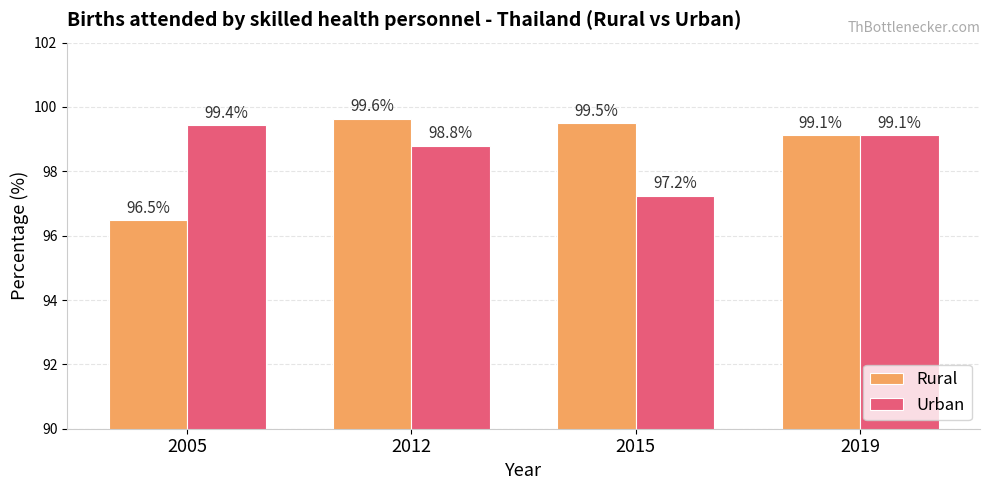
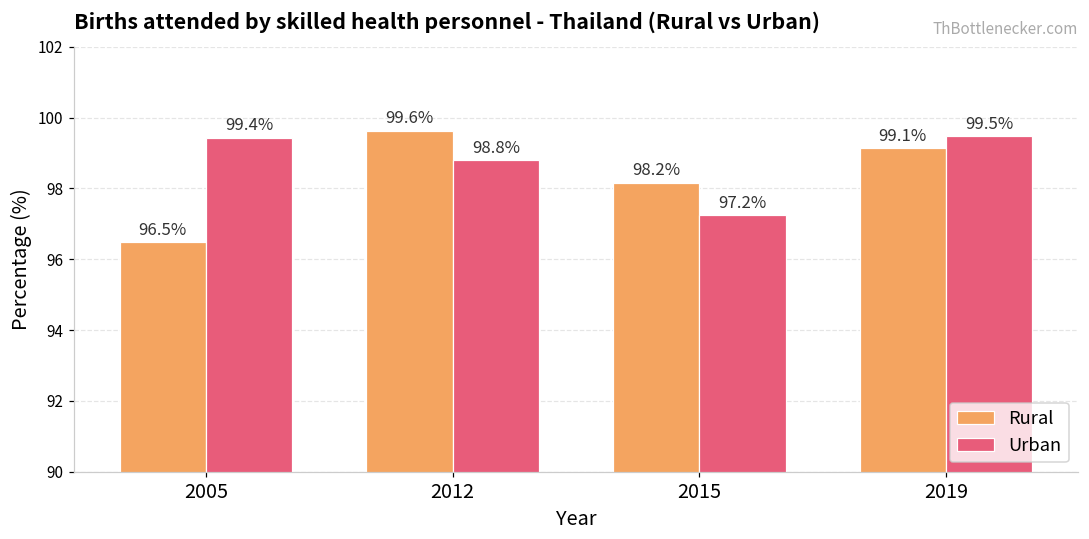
Rural, 2015: 99.5% -> 98.2%
Urban, 2019: 99.1% -> 99.5%
